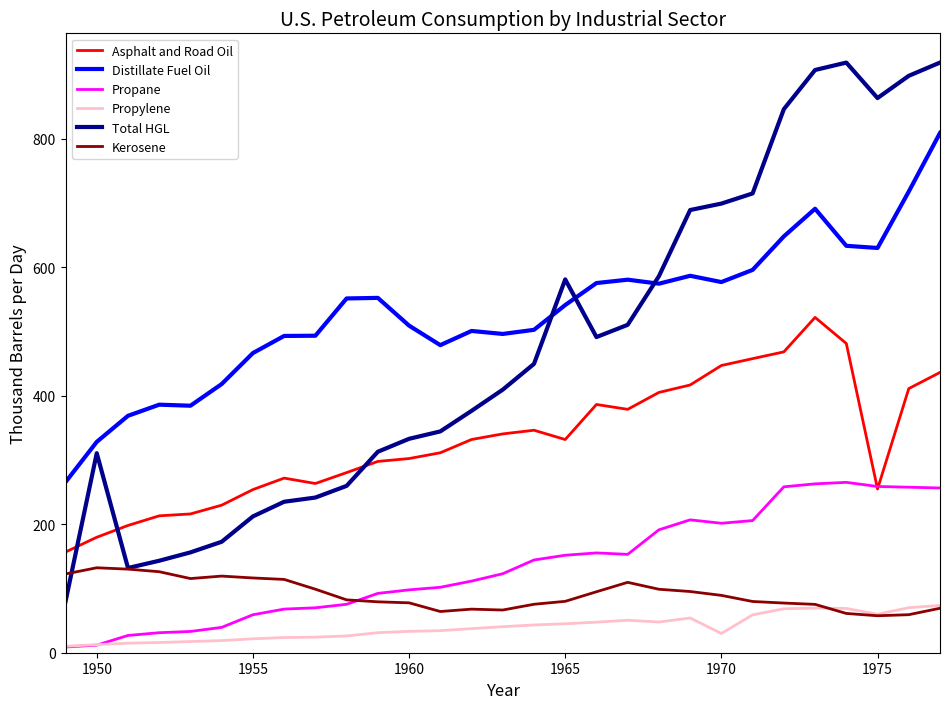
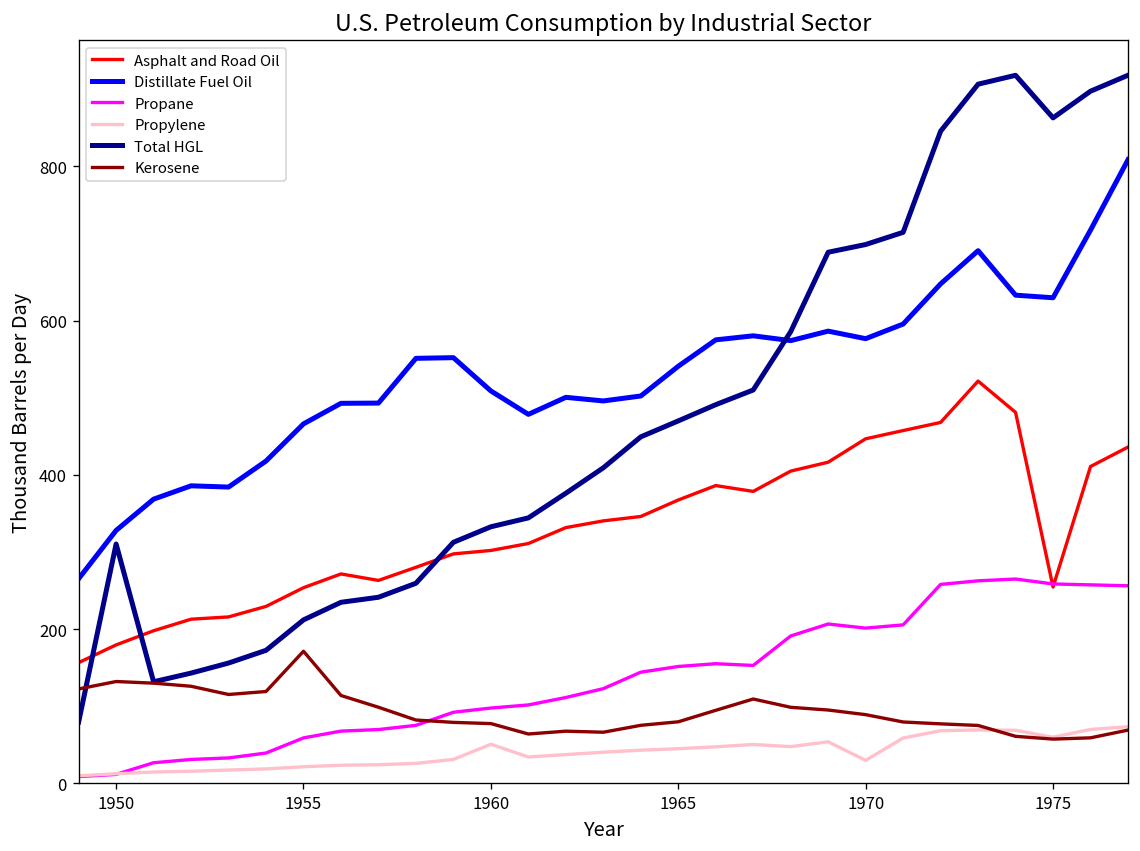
Kerosene, 1955: 120 -> 170
Propylene, 1960: 30 -> 50
Asphalt and Road Oil, 1965: 330 -> 370
Total HGL, 1965: 580 -> 470
